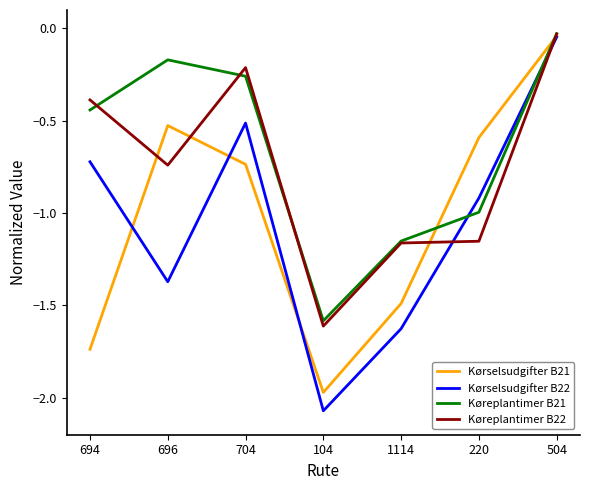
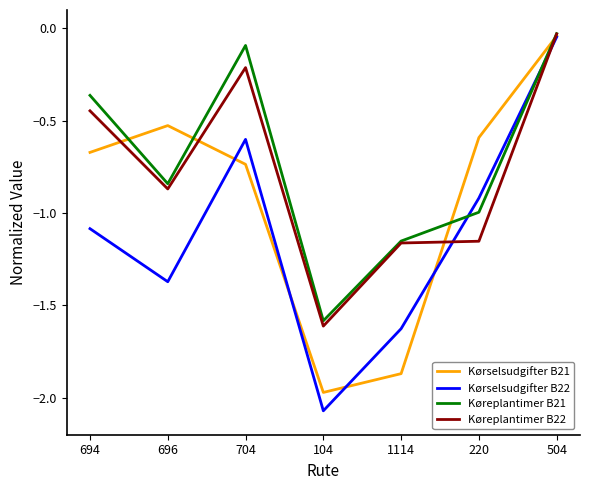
Kørselsudgifter B21, 694: -1.74 -> -0.67
Kørselsudgifter B22, 694: -0.72 -> -1.08
Køreplantimer B21, 694: -0.44 -> -0.36
Køreplantimer B22, 694: -0.39 -> -0.45
Køreplantimer B21, 696: -0.17 -> -0.84
Køreplantimer B22, 696: -0.74 -> -0.87
Kørselsudgifter B22, 704: -0.51 -> -0.60
Køreplantimer B21, 704: -0.26 -> -0.09
Kørselsudgifter B21, 1114: -1.49 -> -1.87
